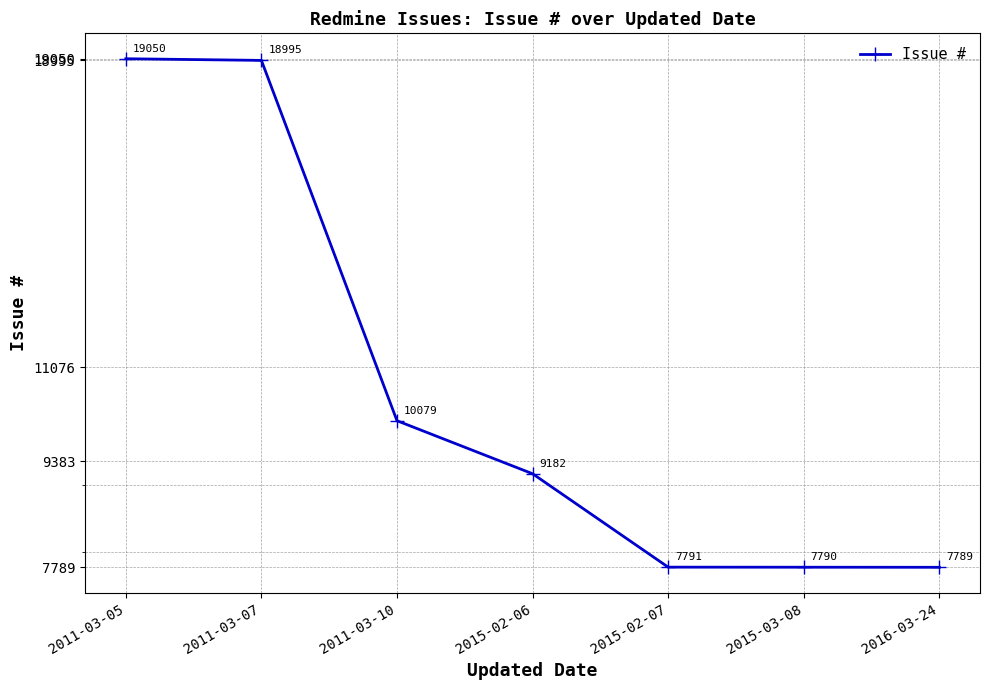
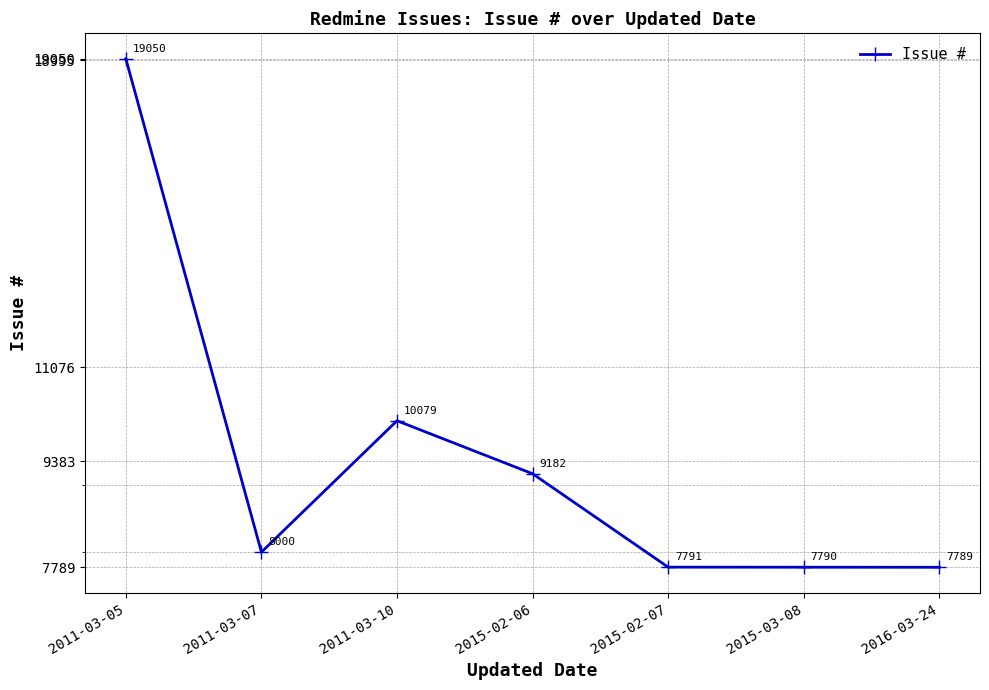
2011-03-07: 18995 -> 8000
